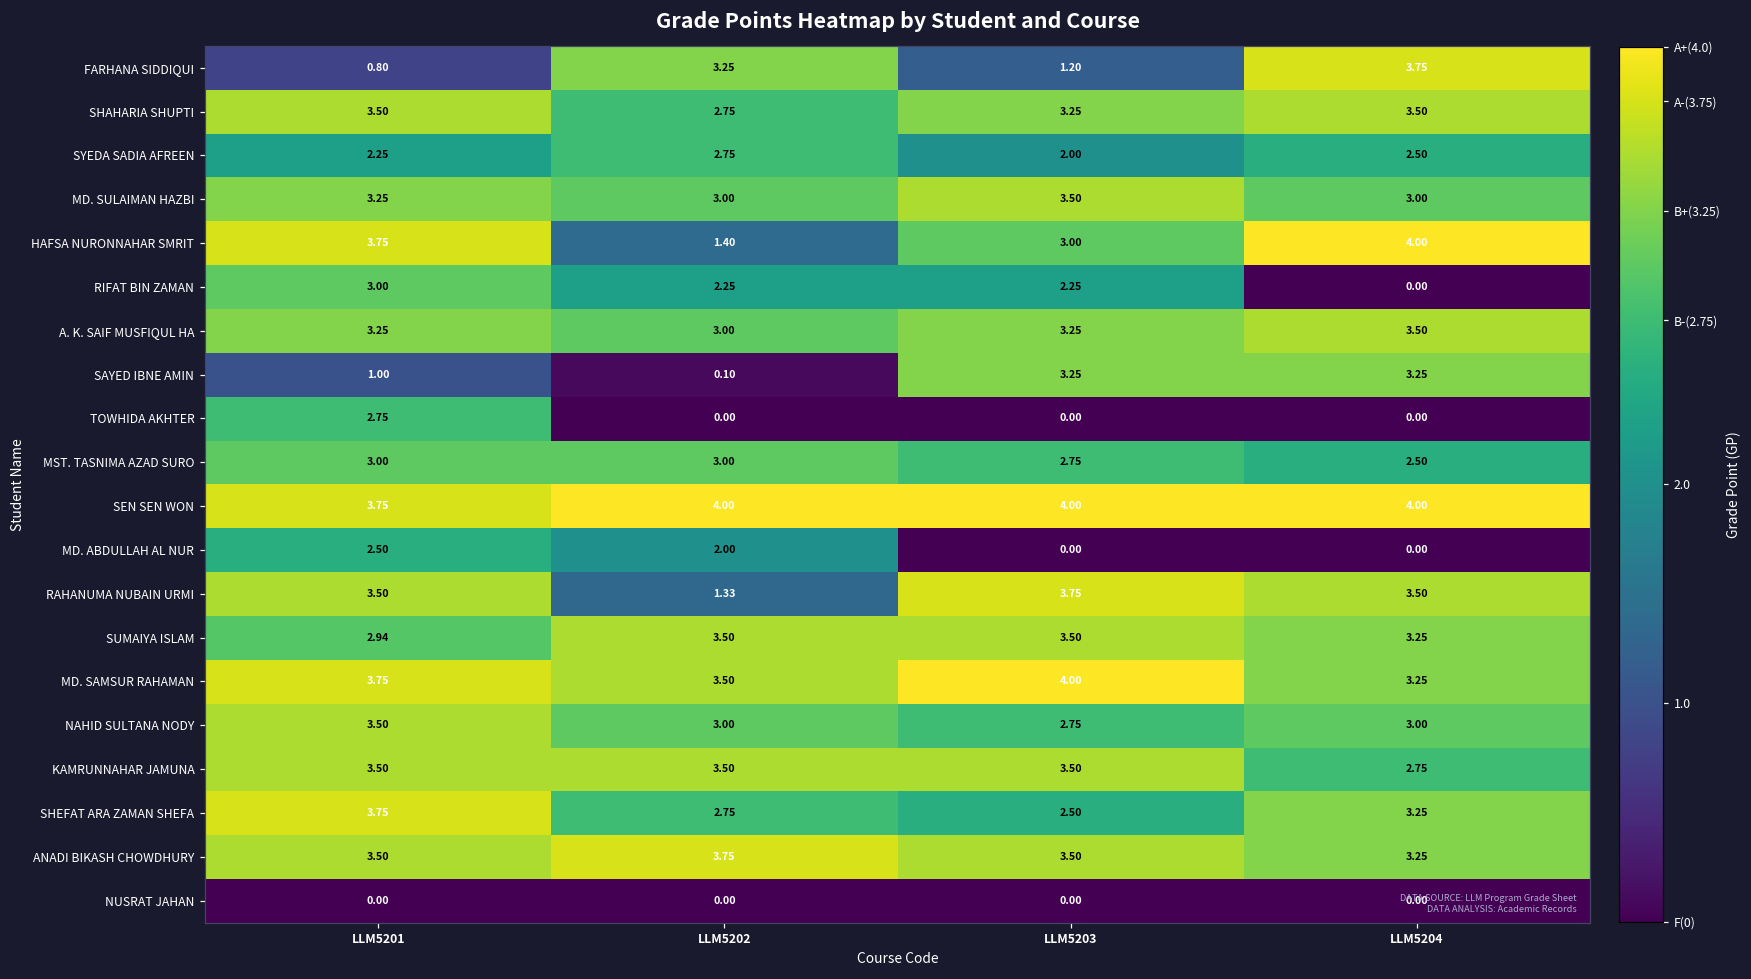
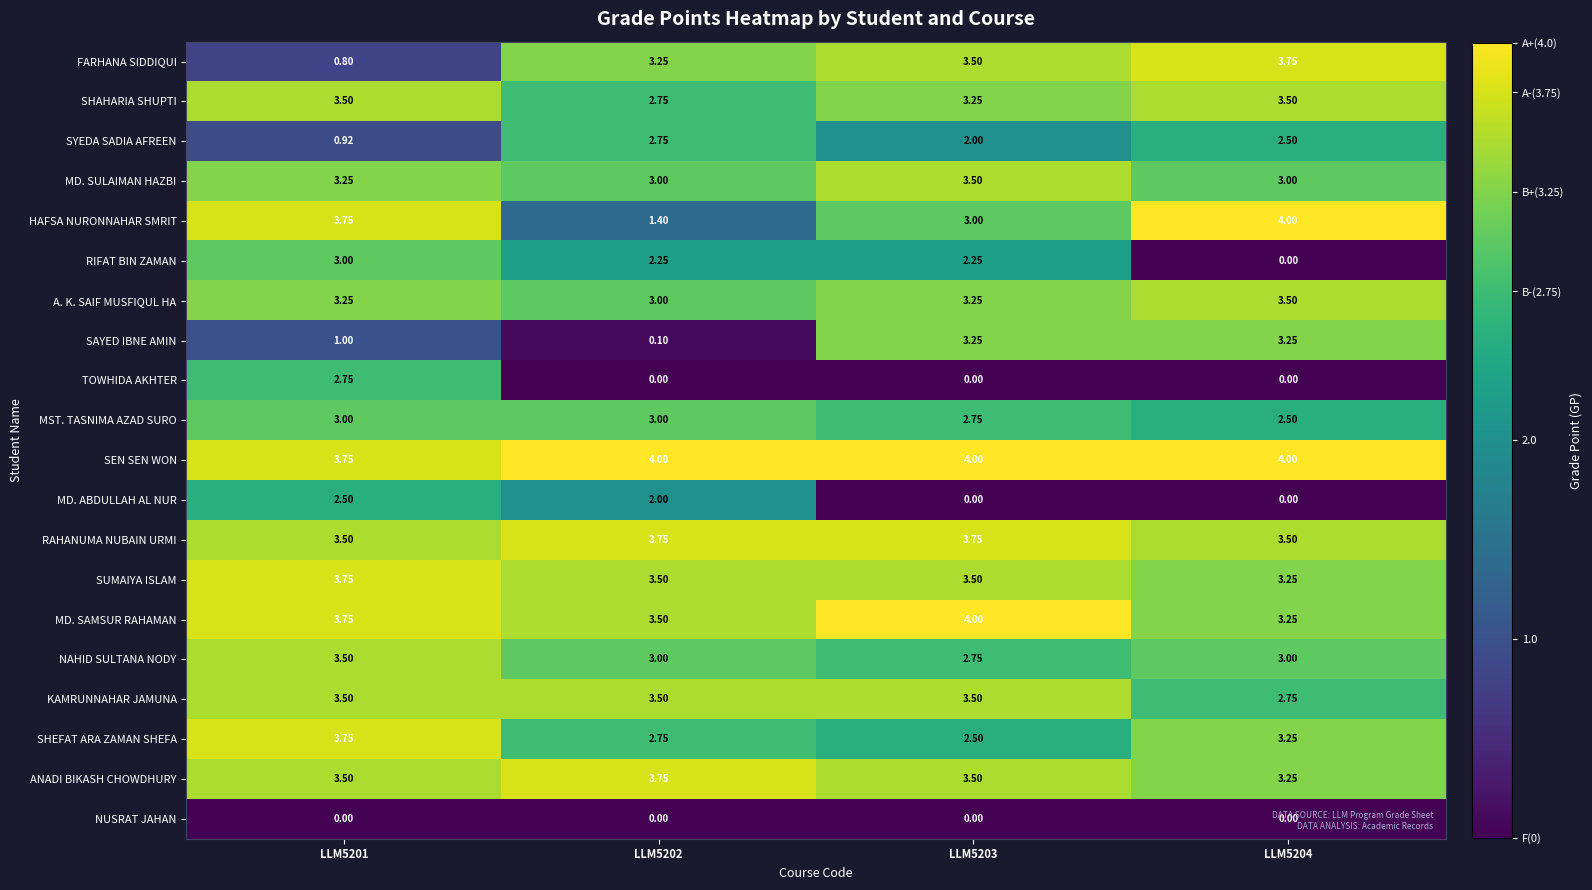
FARHANA SIDDIQUI, LLM5203: 1.20 -> 3.50
SYEDA SADIA AFREEN, LLM5201: 2.25 -> 0.92
RAHANUMA NUBAIN URMI, LLM5202: 1.33 -> 3.75
SUMAIYA ISLAM, LLM5201: 2.94 -> 3.75
